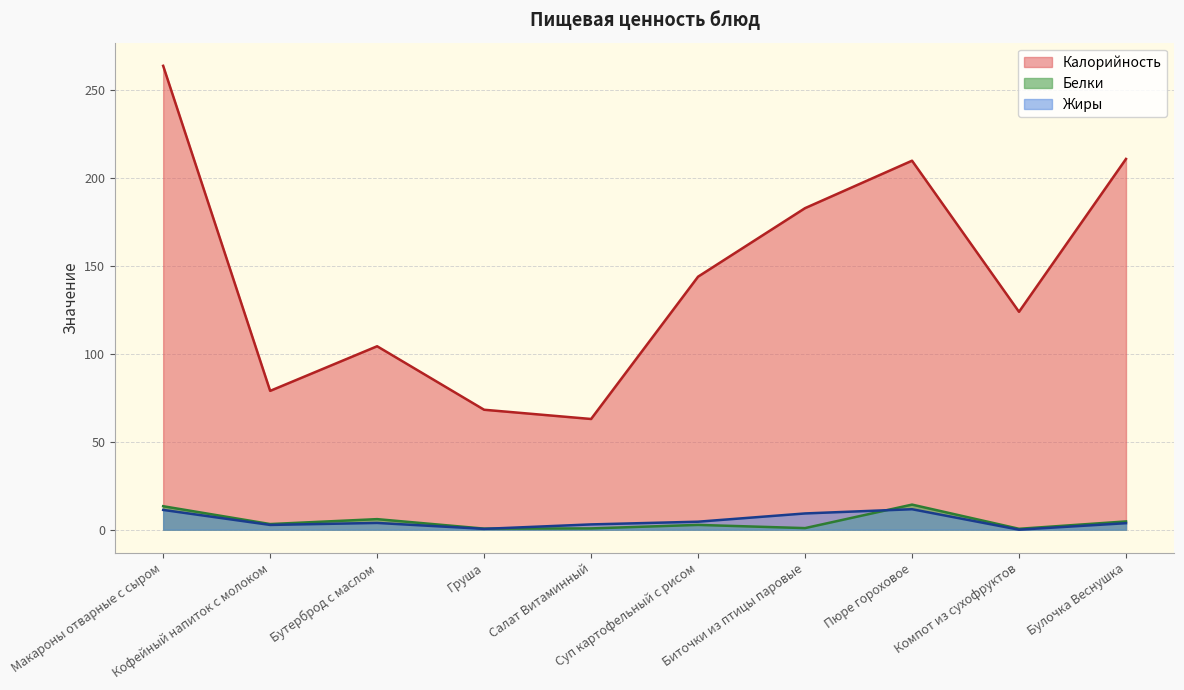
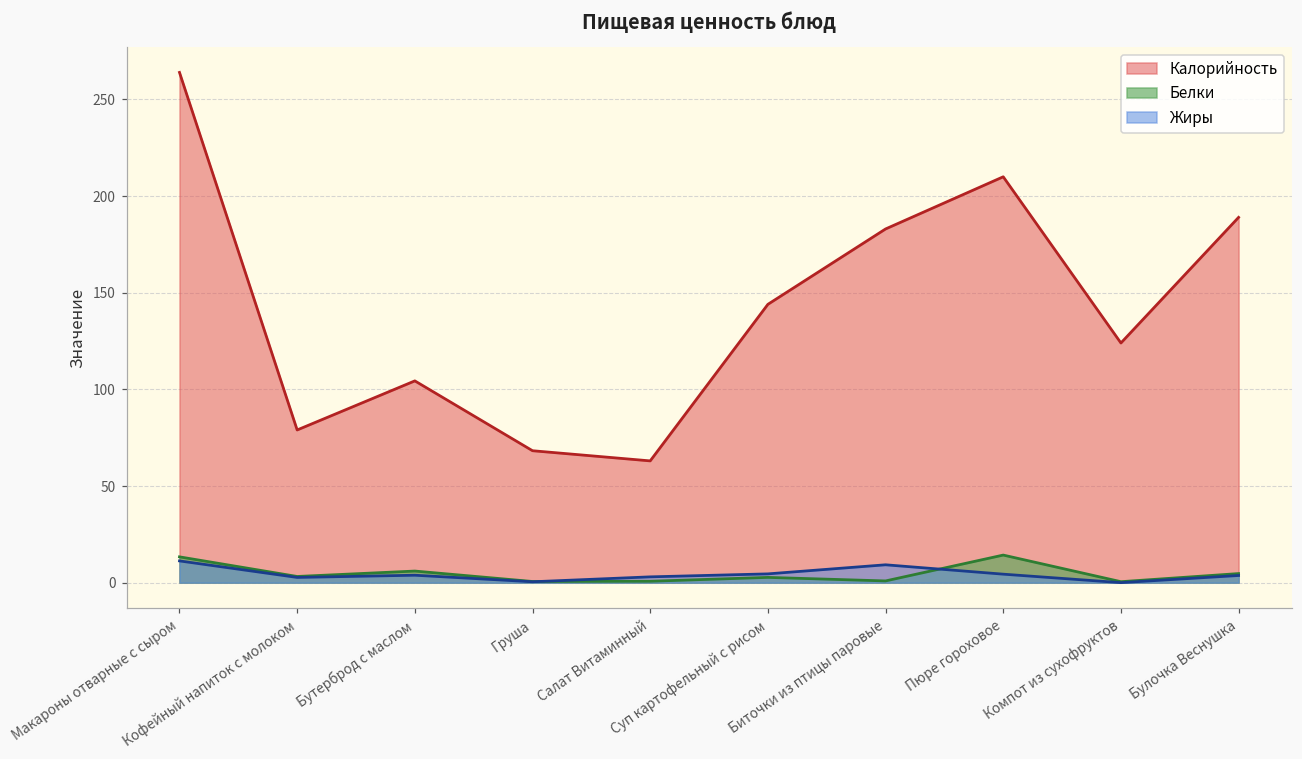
Жиры, Пюре гороховое: 12 -> 4
Калорийность, Булочка Веснушка: 211 -> 189
